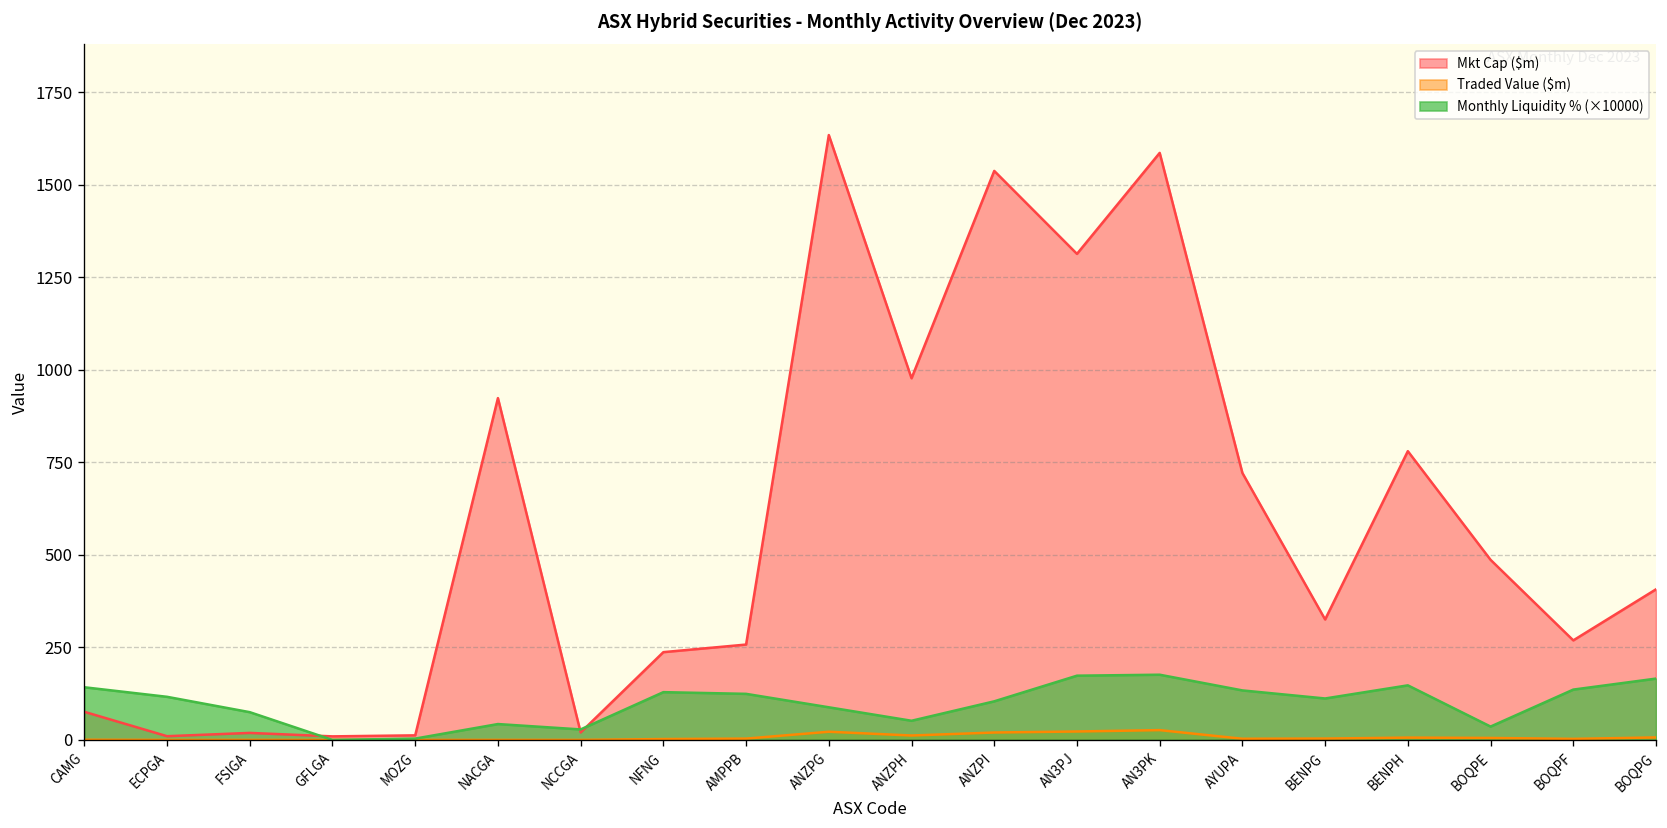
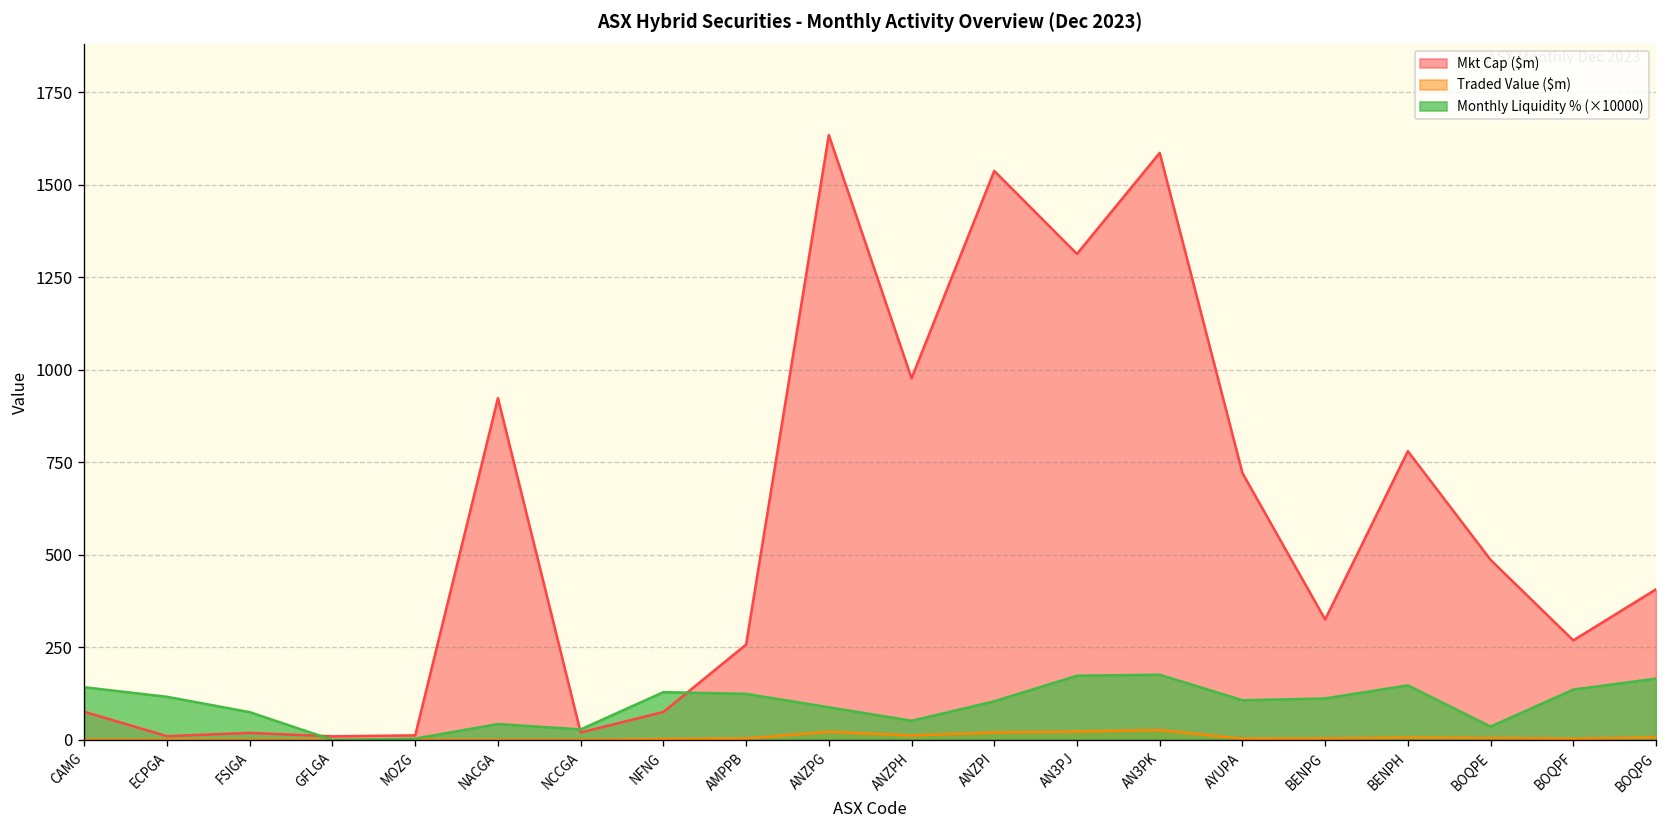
Mkt Cap ($m), NFNG: 240 -> 80
Monthly Liquidity % (×10000), AYUPA: 130 -> 110
